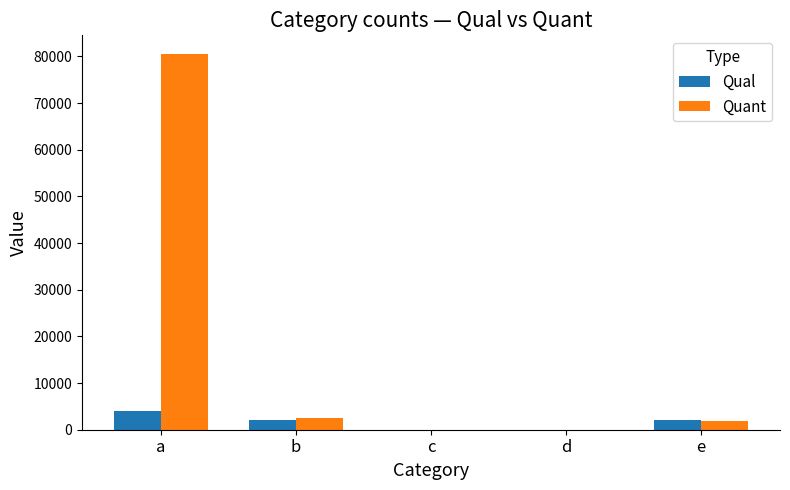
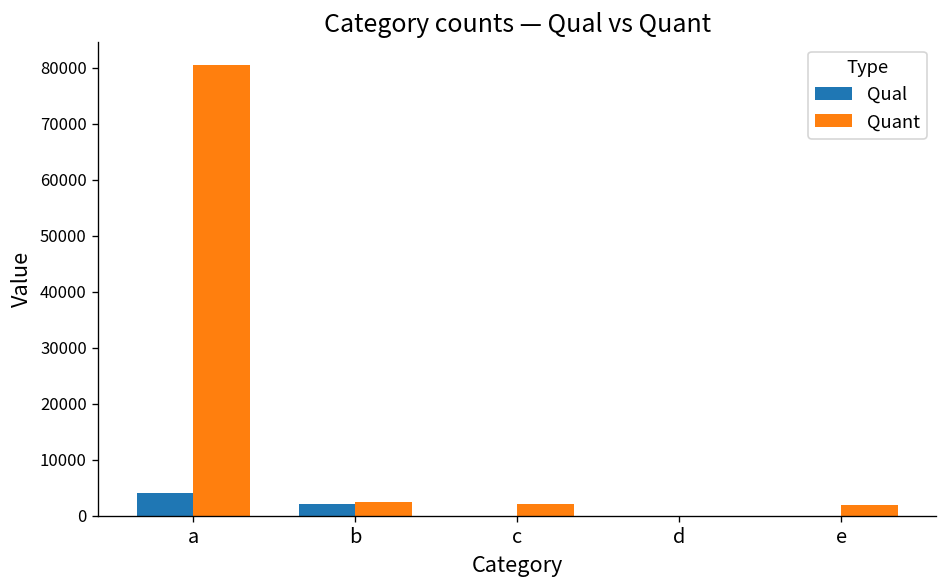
Quant, c: 0 -> 2000
Qual, e: 2000 -> 0
